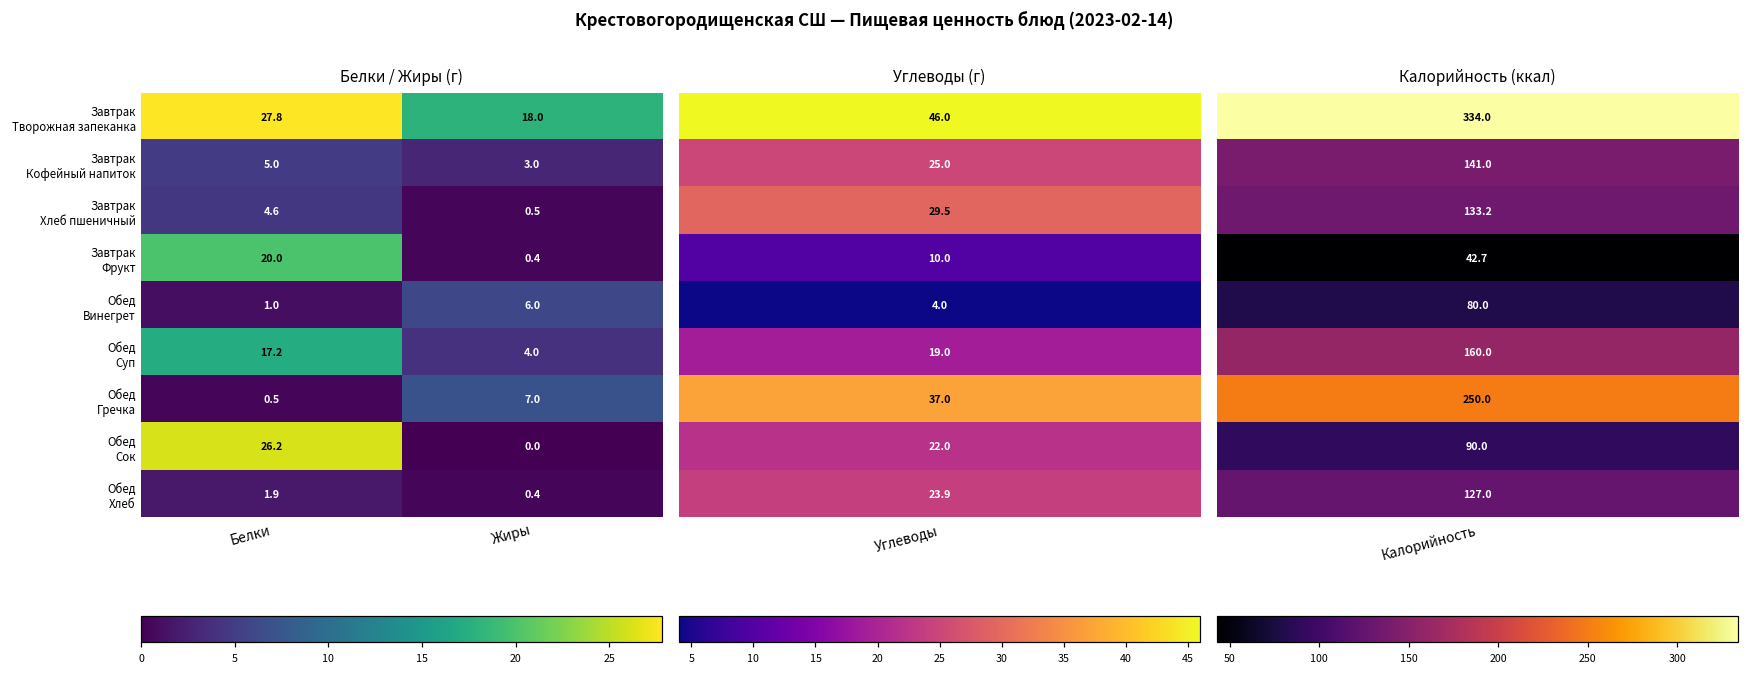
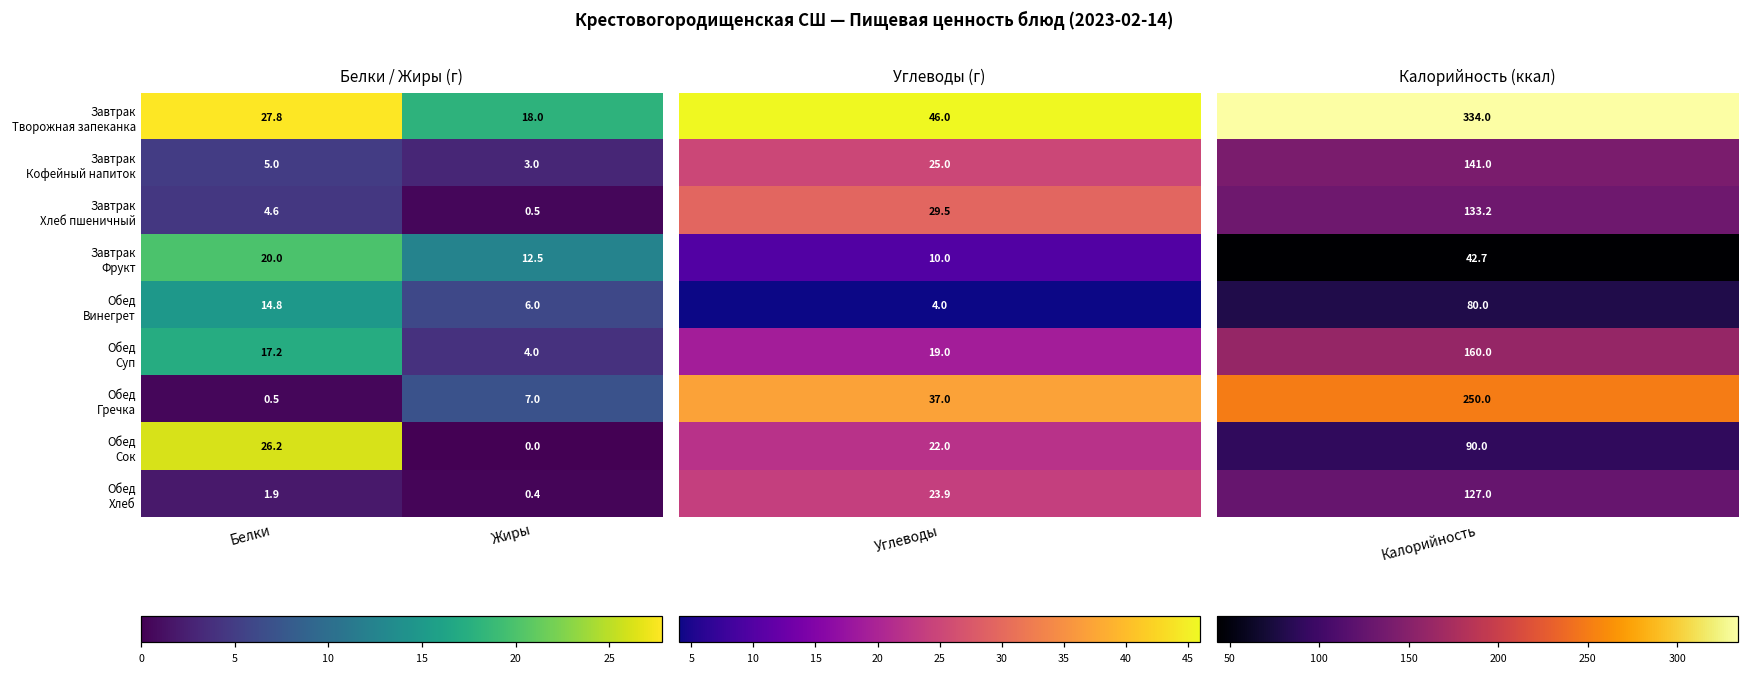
Белки / Жиры (г), Завтрак Фрукт, Жиры: 0.4 -> 12.5
Белки / Жиры (г), Обед Винегрет, Белки: 1.0 -> 14.8
